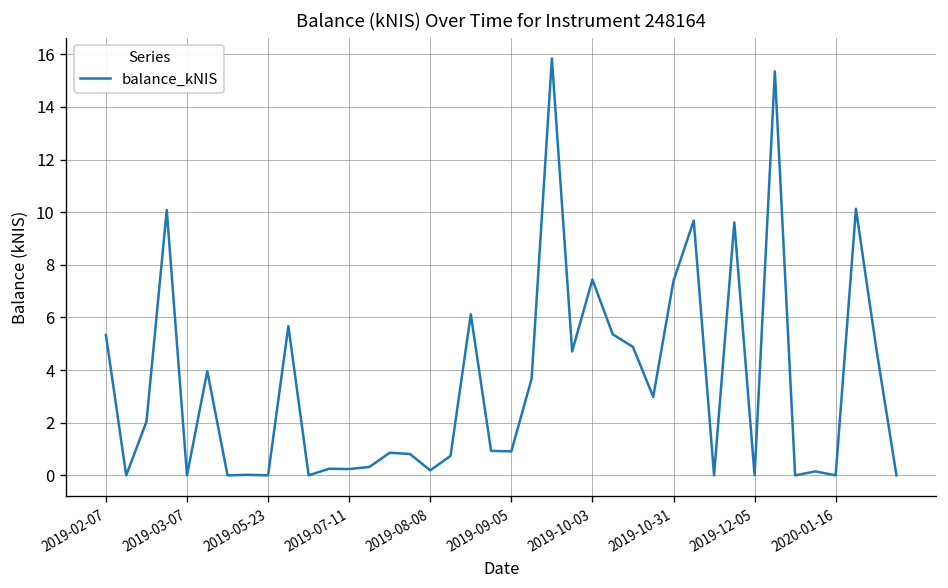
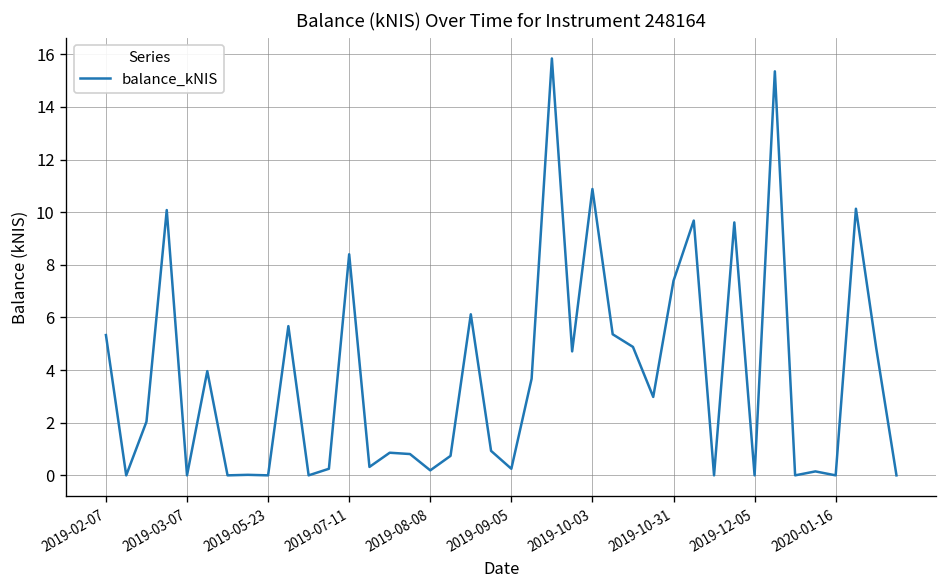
2019-07-11: 0.2 -> 8.4
2019-09-05: 0.9 -> 0.3
2019-10-03: 7.4 -> 10.9
